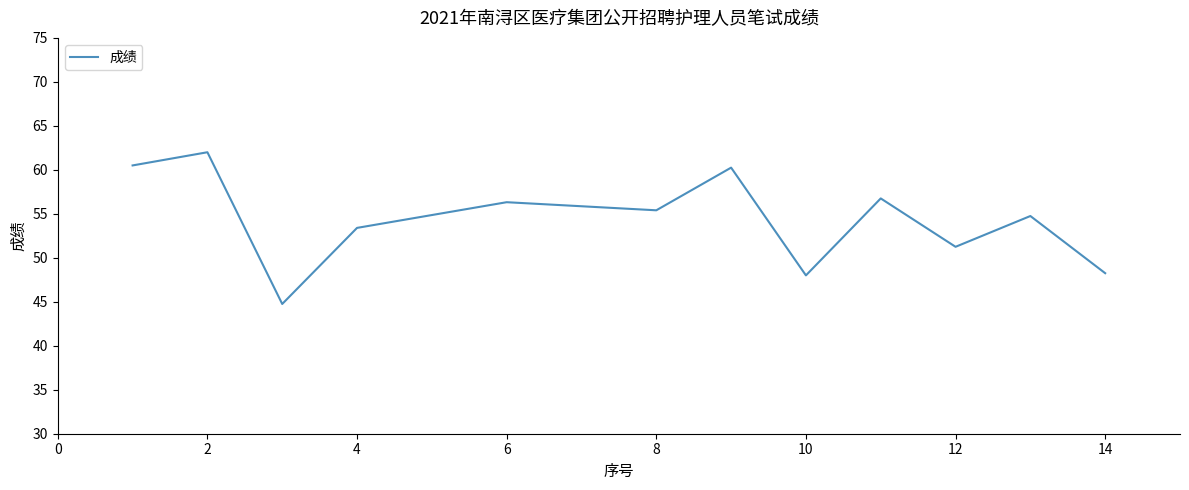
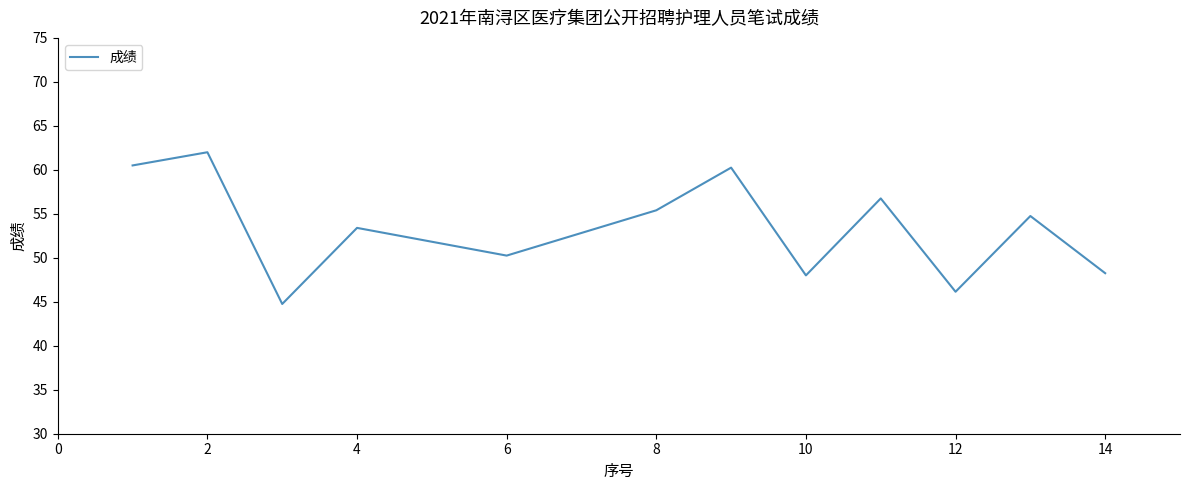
6: 56 -> 50
12: 51 -> 46
